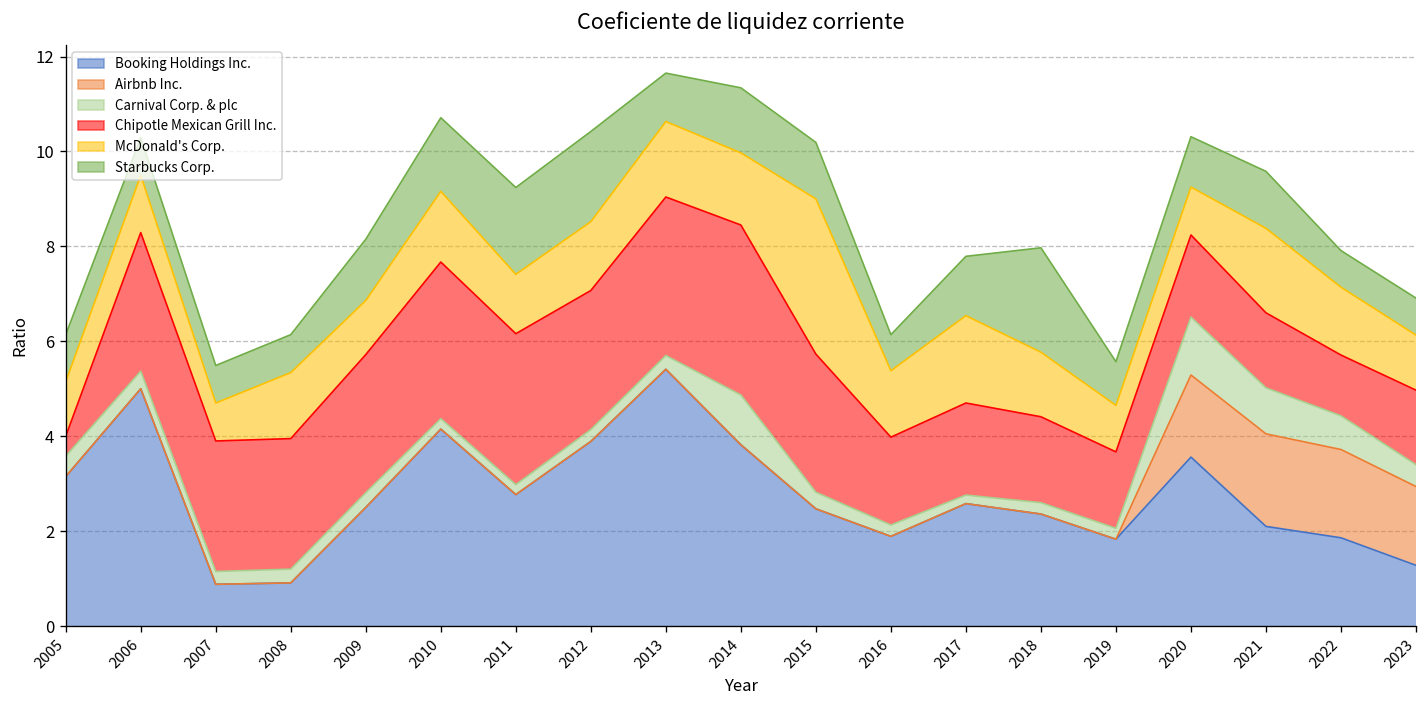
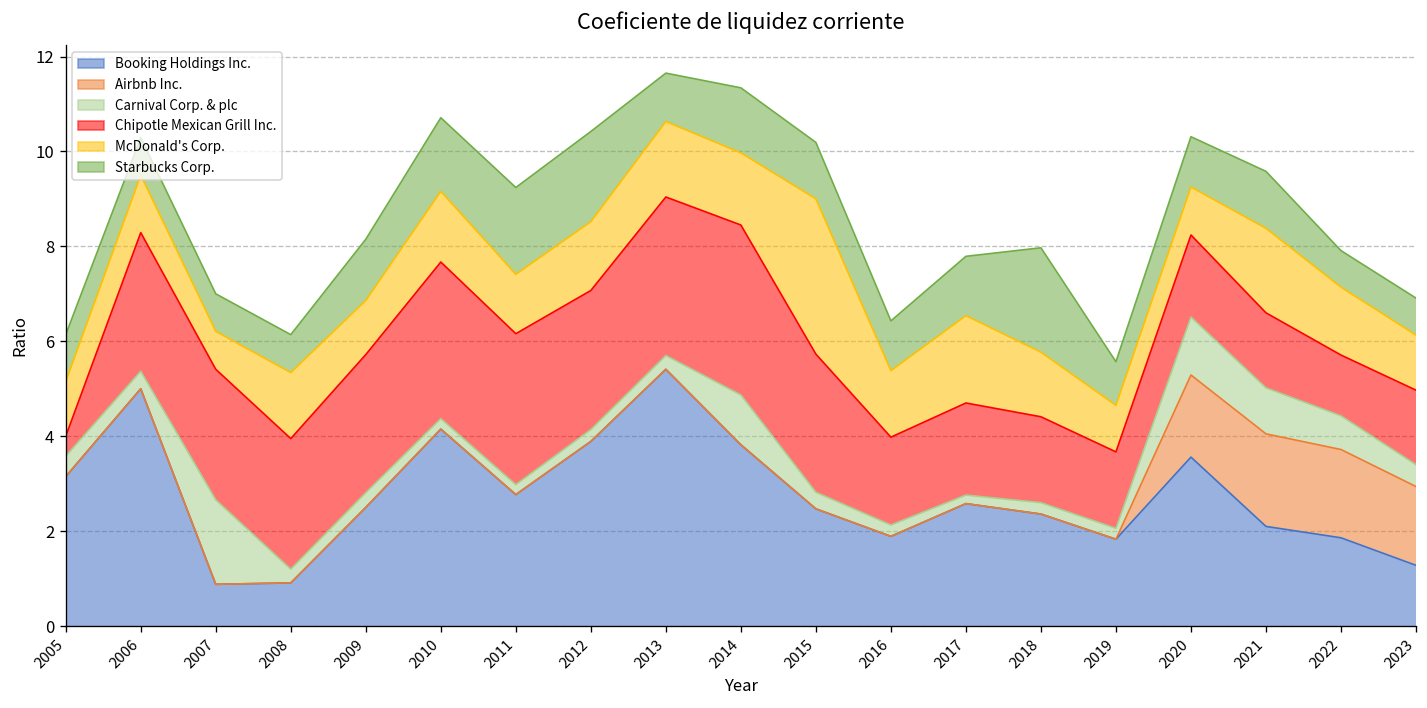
Carnival Corp. & plc, 2007: 0.3 -> 1.8
Starbucks Corp., 2016: 0.8 -> 1.0
